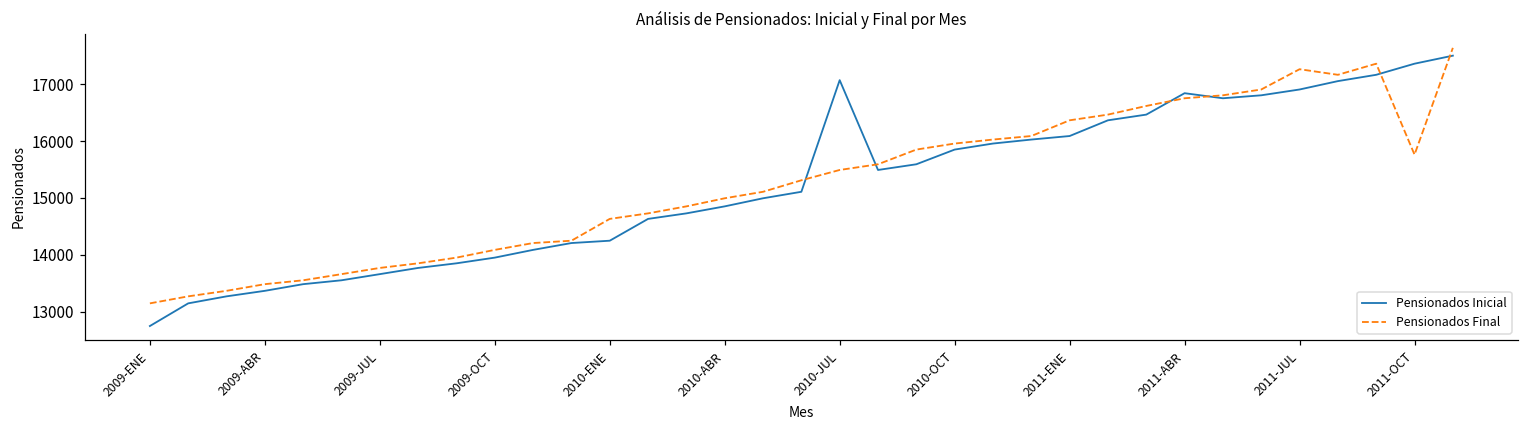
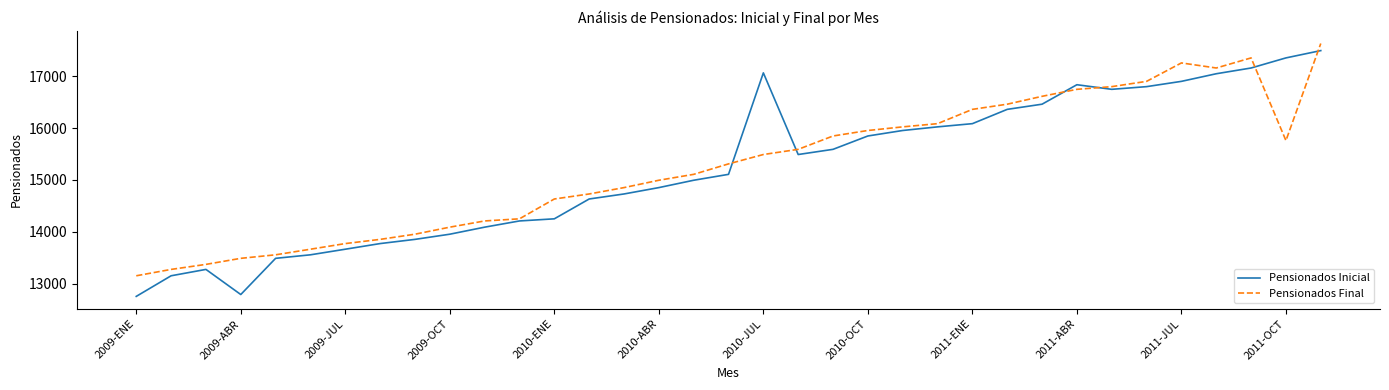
Pensionados Inicial, 2009-ABR: 13400 -> 12800
